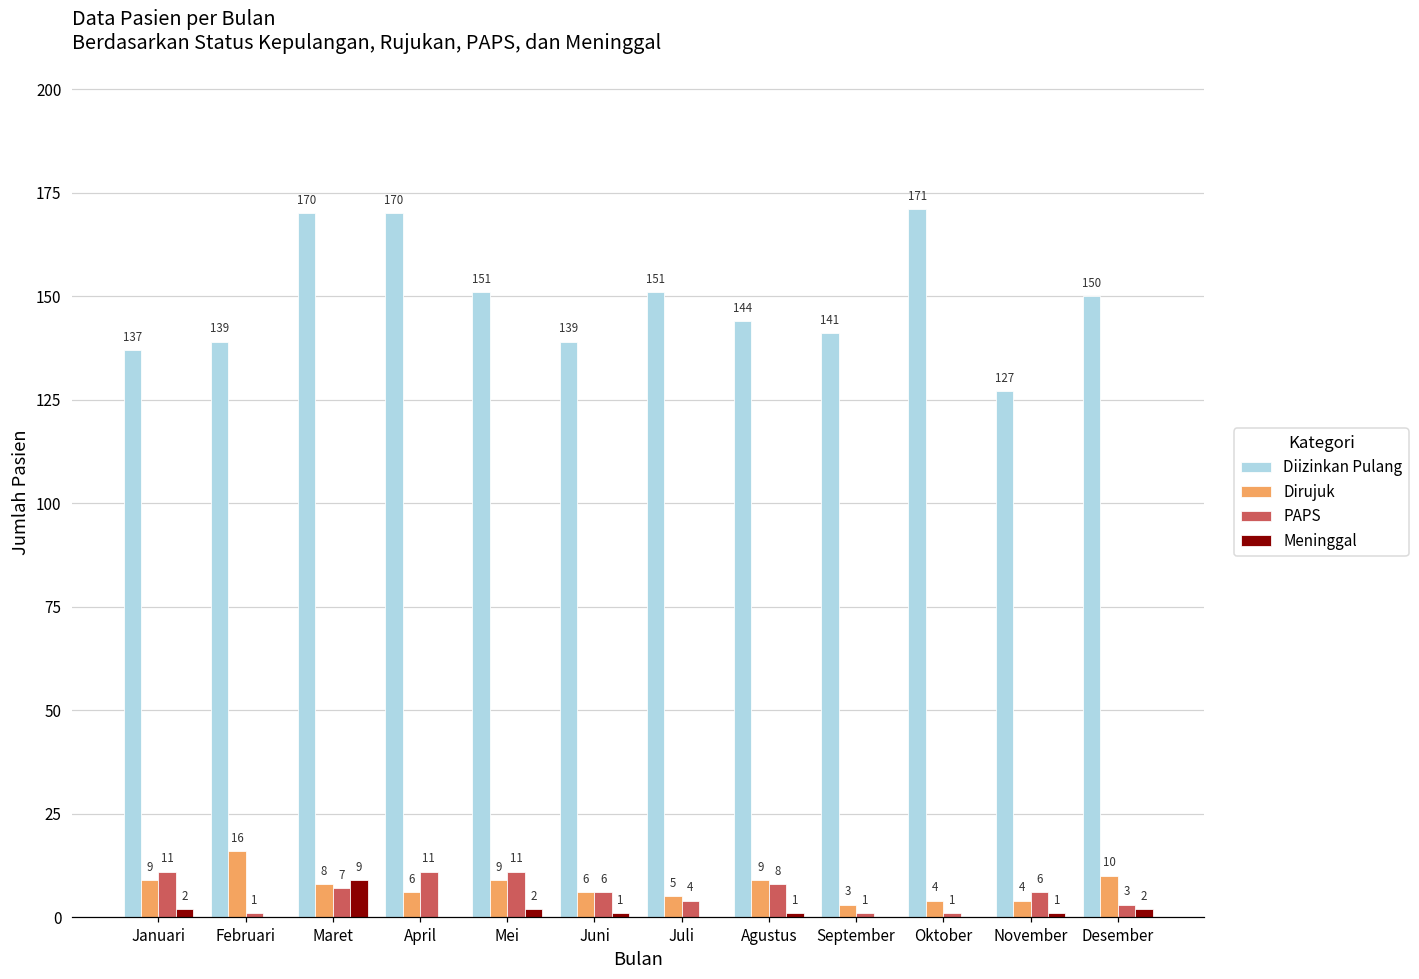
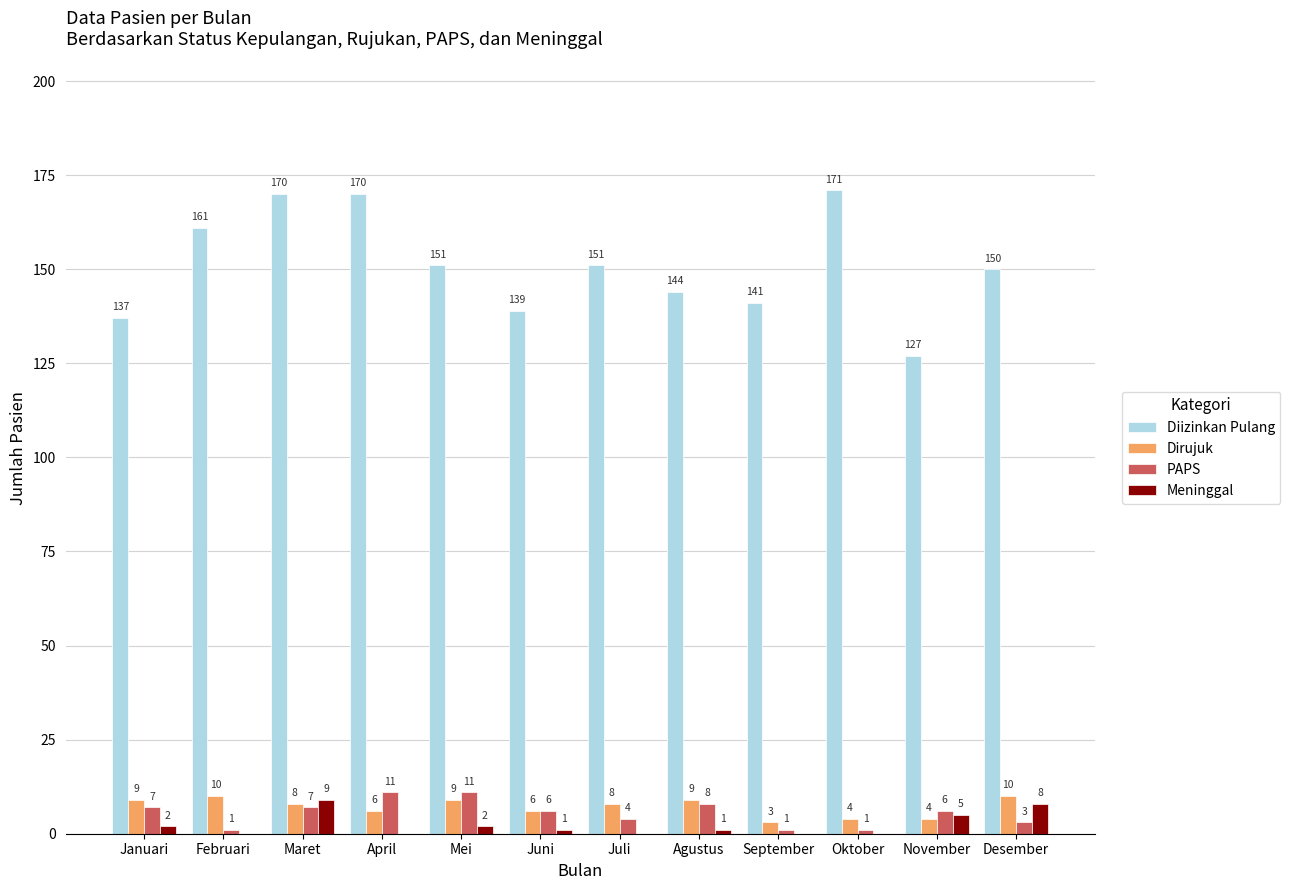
PAPS, Januari: 11 -> 7
Diizinkan Pulang, Februari: 139 -> 161
Dirujuk, Februari: 16 -> 10
Dirujuk, Juli: 5 -> 8
Meninggal, November: 1 -> 5
Meninggal, Desember: 2 -> 8
